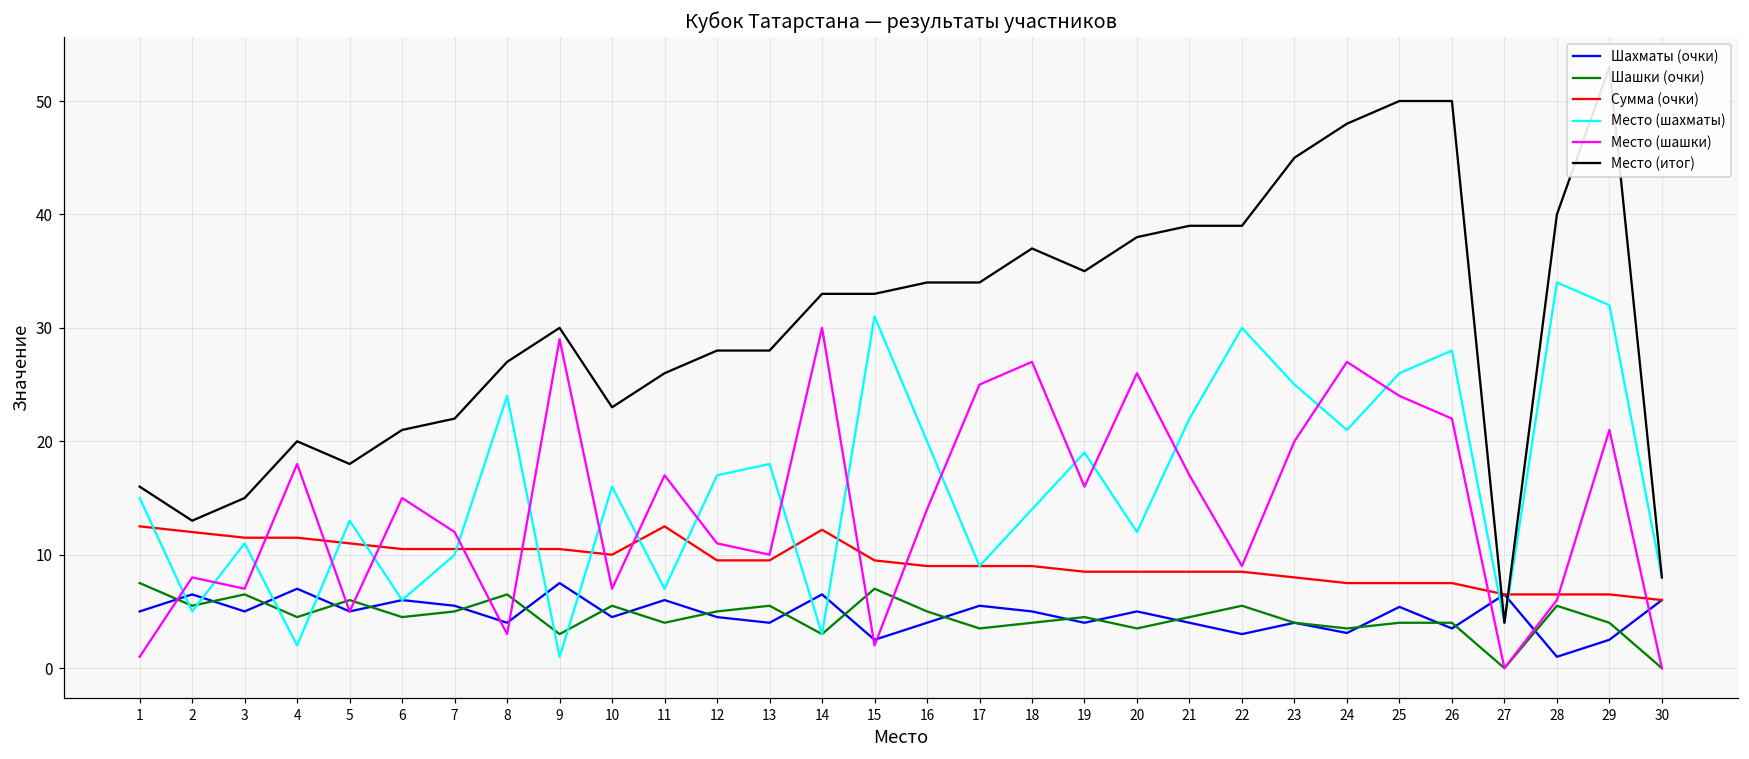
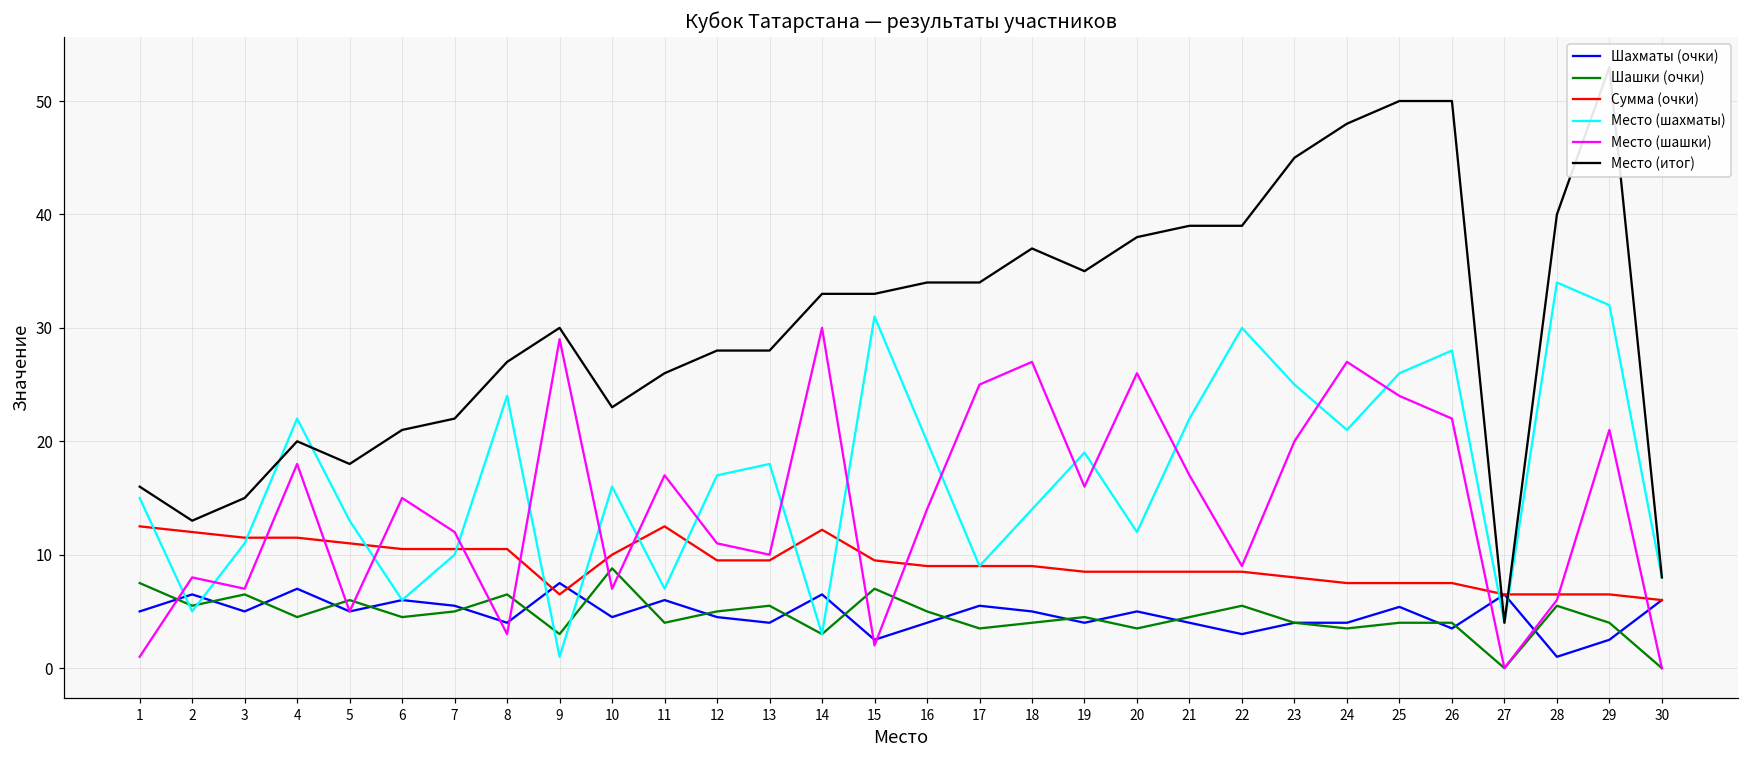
Место (шахматы), 4: 2 -> 22
Сумма (очки), 9: 10.5 -> 6.5
Шашки (очки), 10: 5.5 -> 8.8
Шахматы (очки), 24: 3.1 -> 4.0
